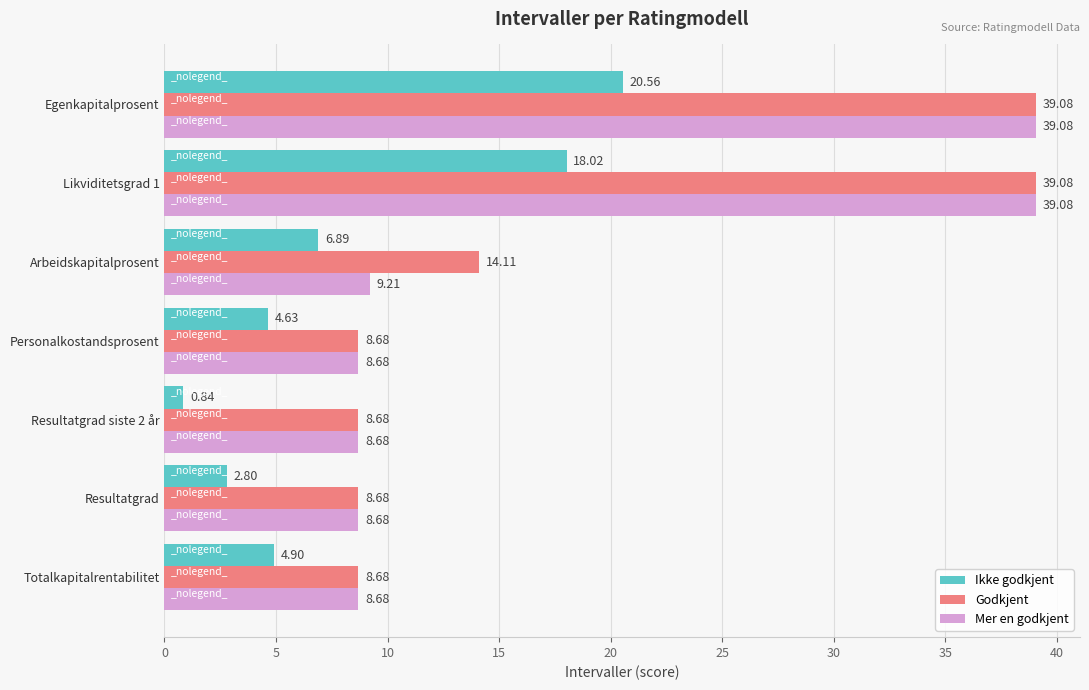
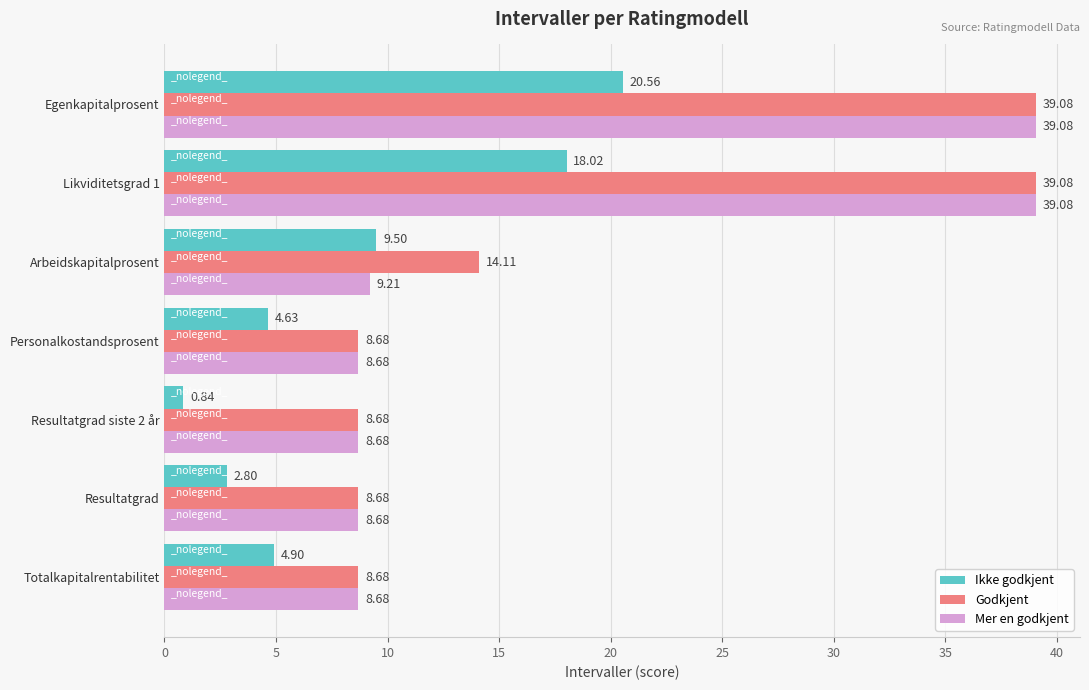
Ikke godkjent, Arbeidskapitalprosent: 6.89 -> 9.50
